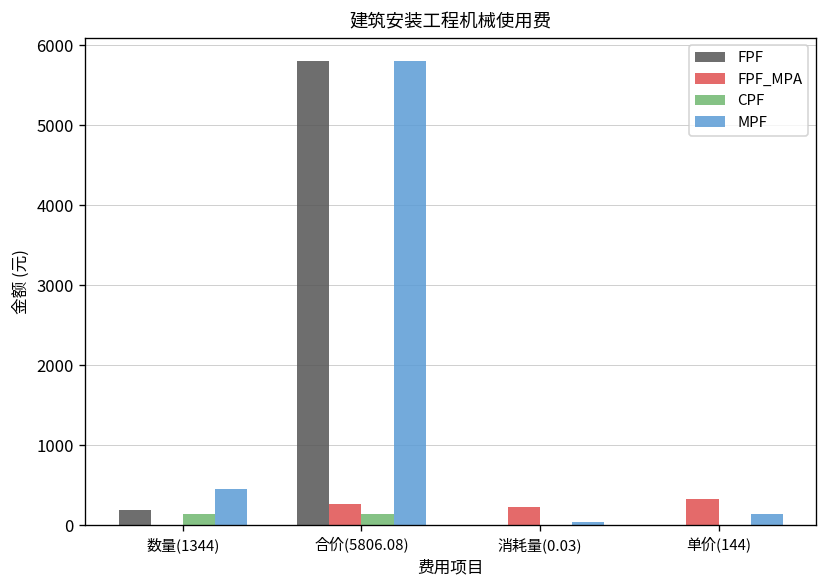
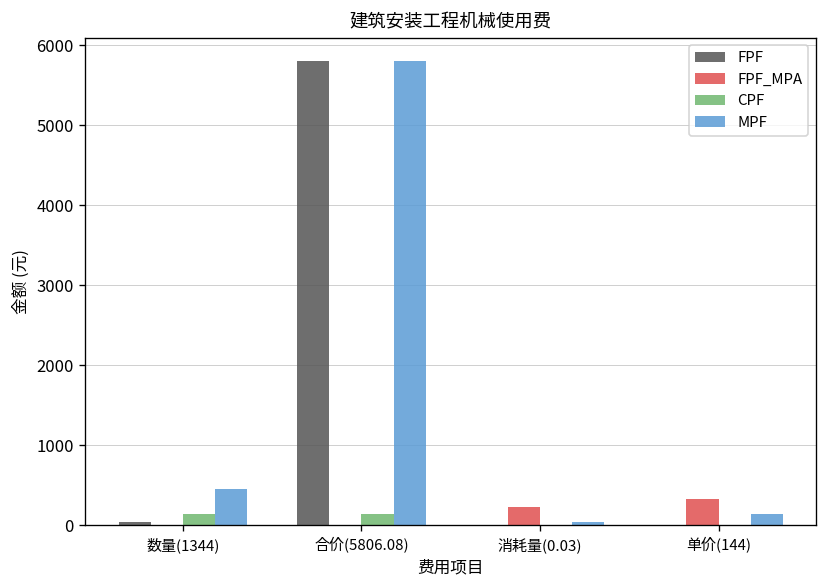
FPF, 数量(1344): 200 -> 0
FPF_MPA, 合价(5806.08): 300 -> 0
